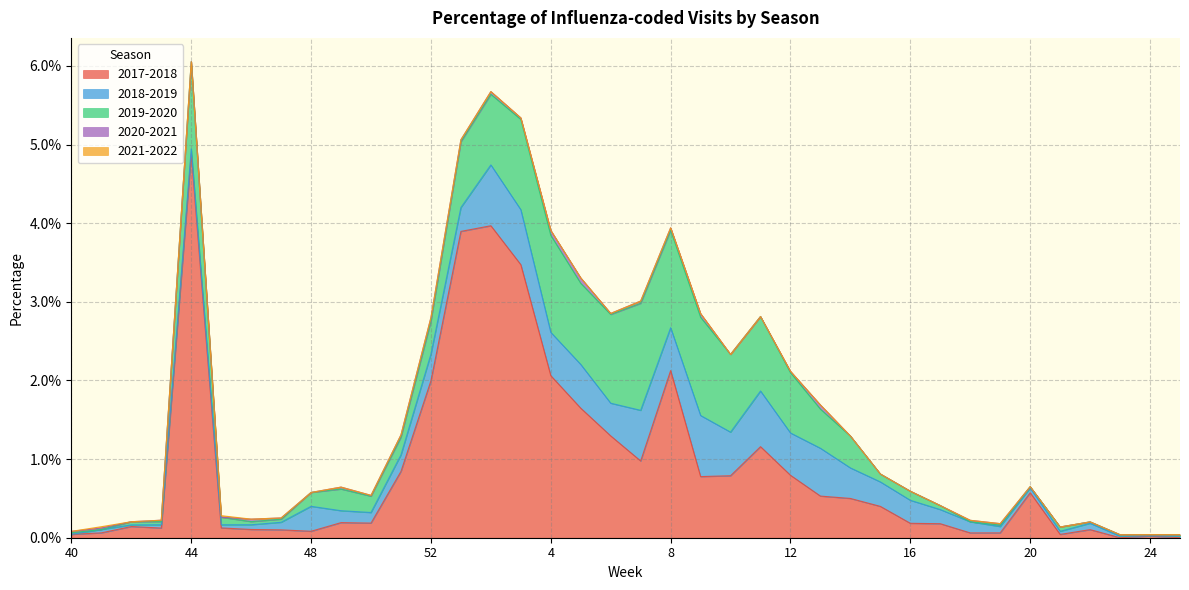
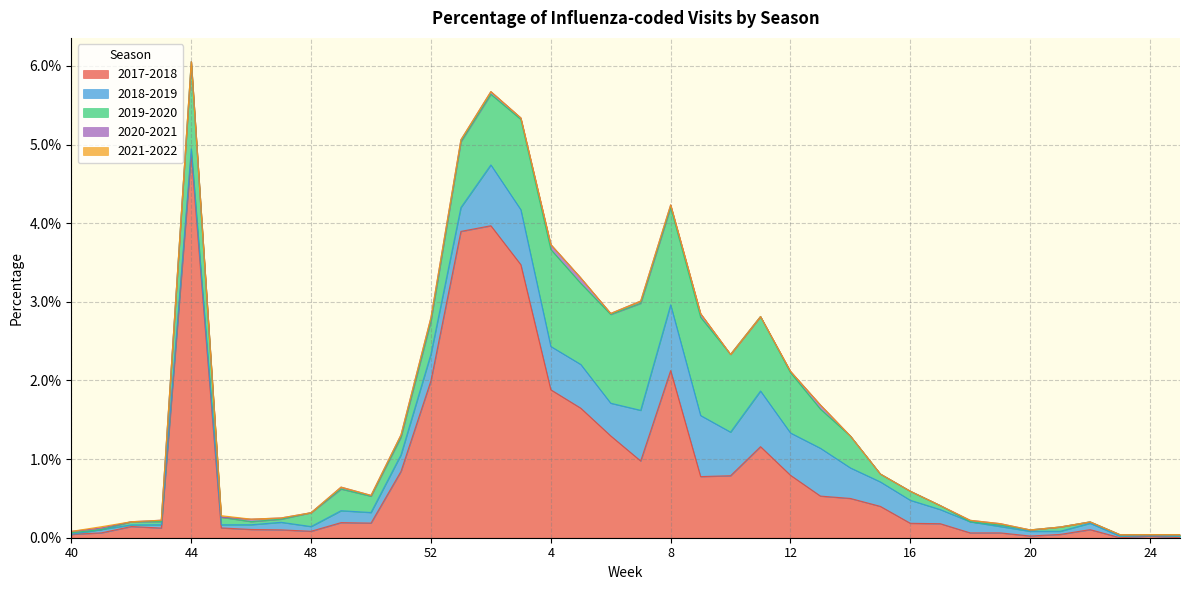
2018-2019, 48: 0.3% -> 0.1%
2017-2018, 4: 2.1% -> 1.9%
2018-2019, 8: 0.5% -> 0.8%
2017-2018, 20: 0.6% -> 0.0%
